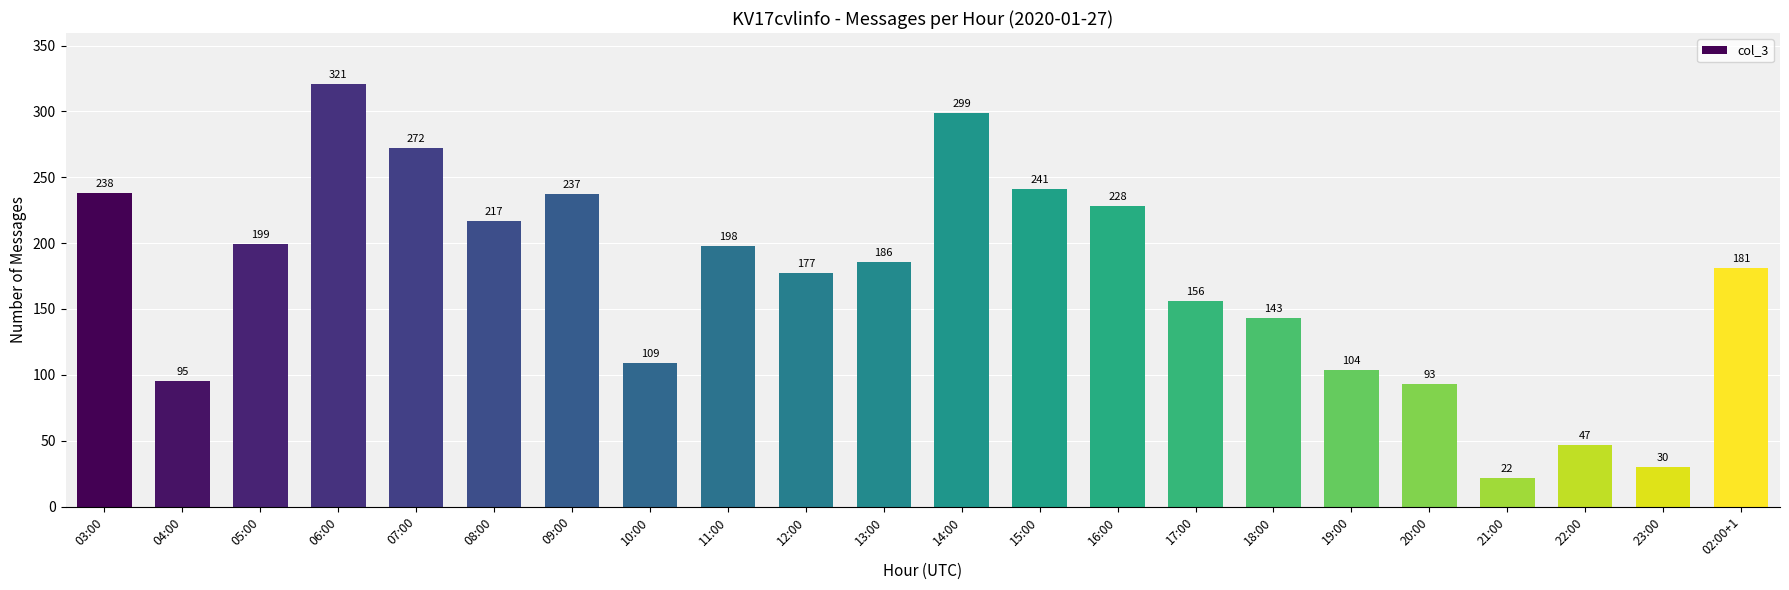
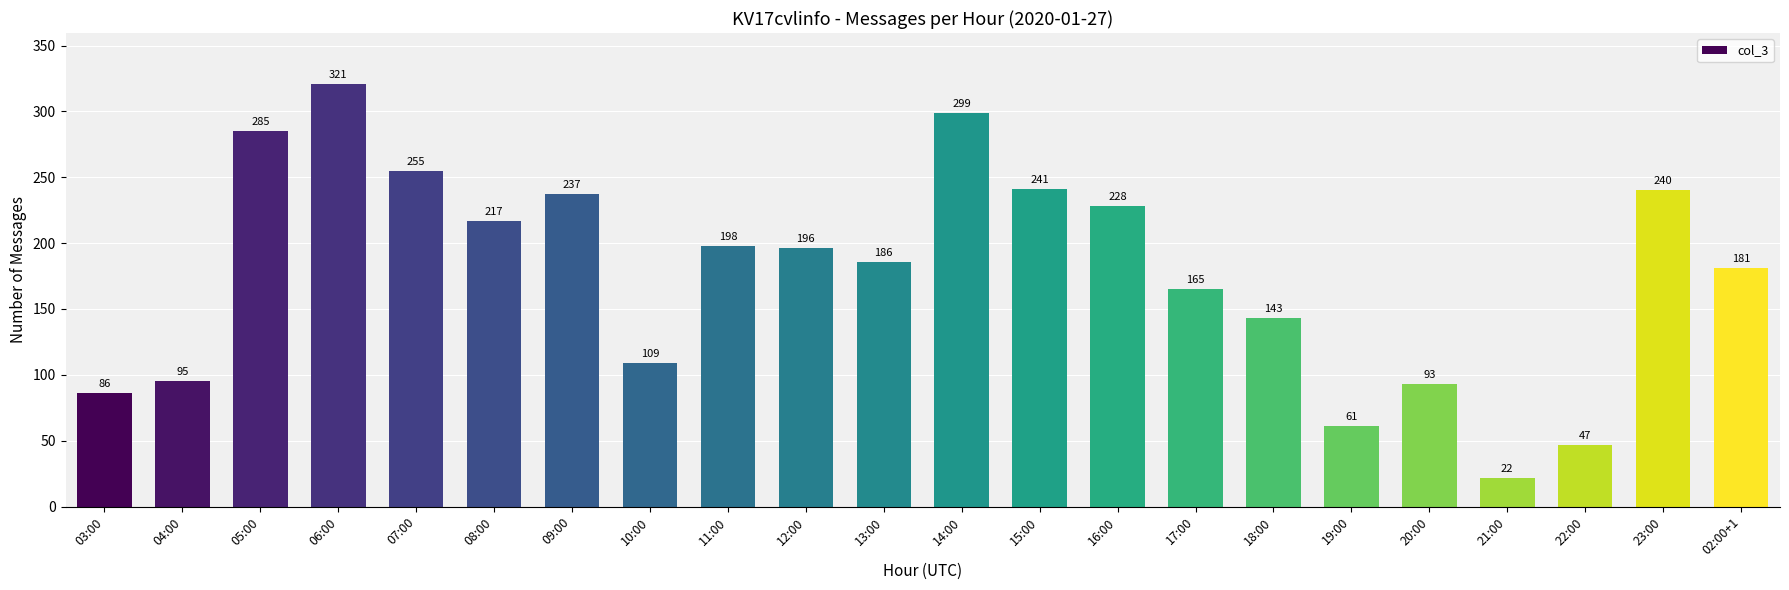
03:00: 238 -> 86
05:00: 199 -> 285
07:00: 272 -> 255
12:00: 177 -> 196
17:00: 156 -> 165
19:00: 104 -> 61
23:00: 30 -> 240
